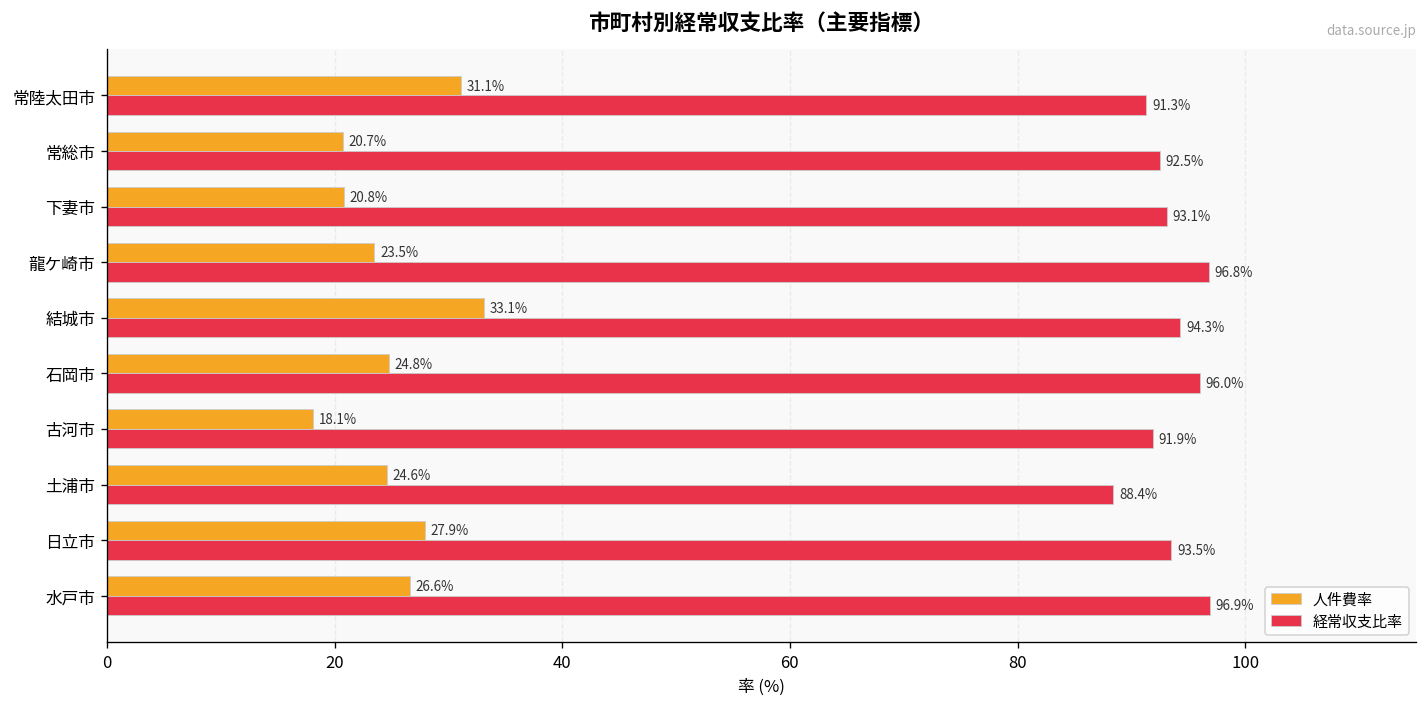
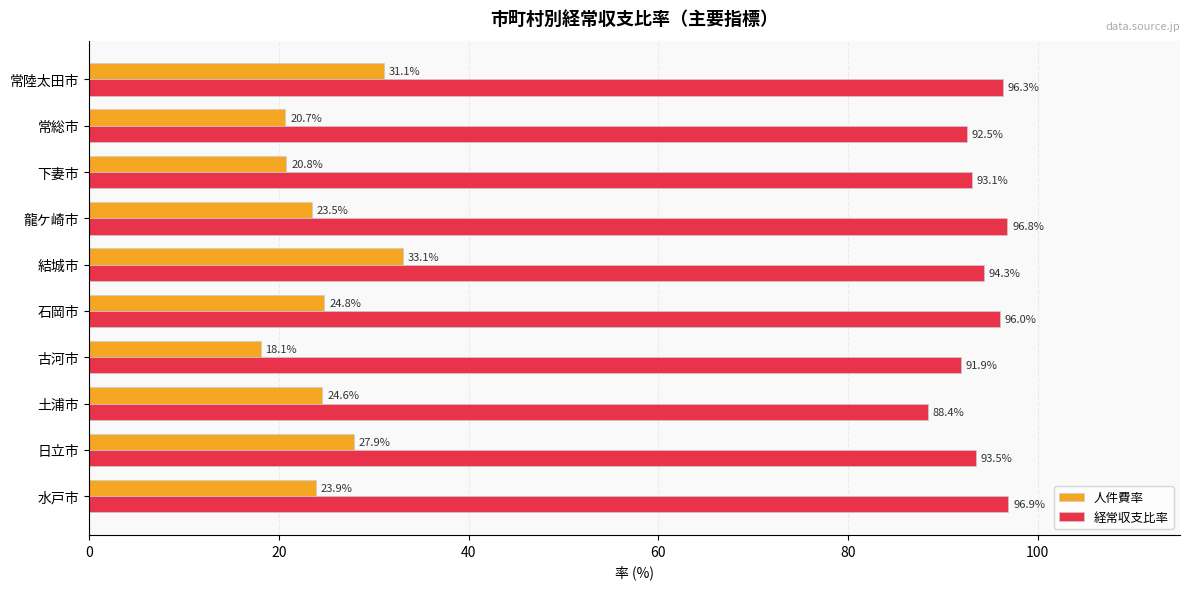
経常収支比率, 常陸太田市: 91.3% -> 96.3%
人件費率, 水戸市: 26.6% -> 23.9%
